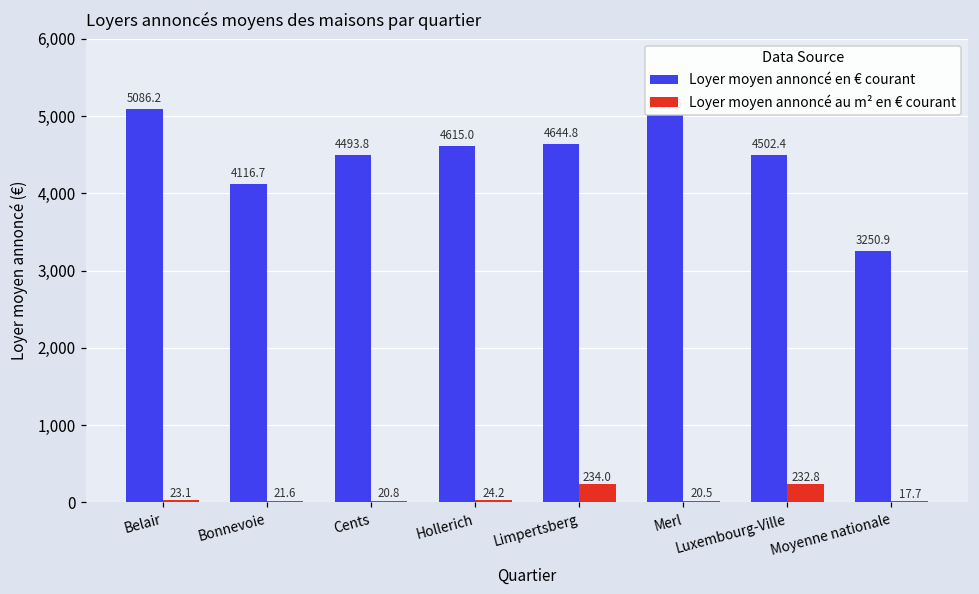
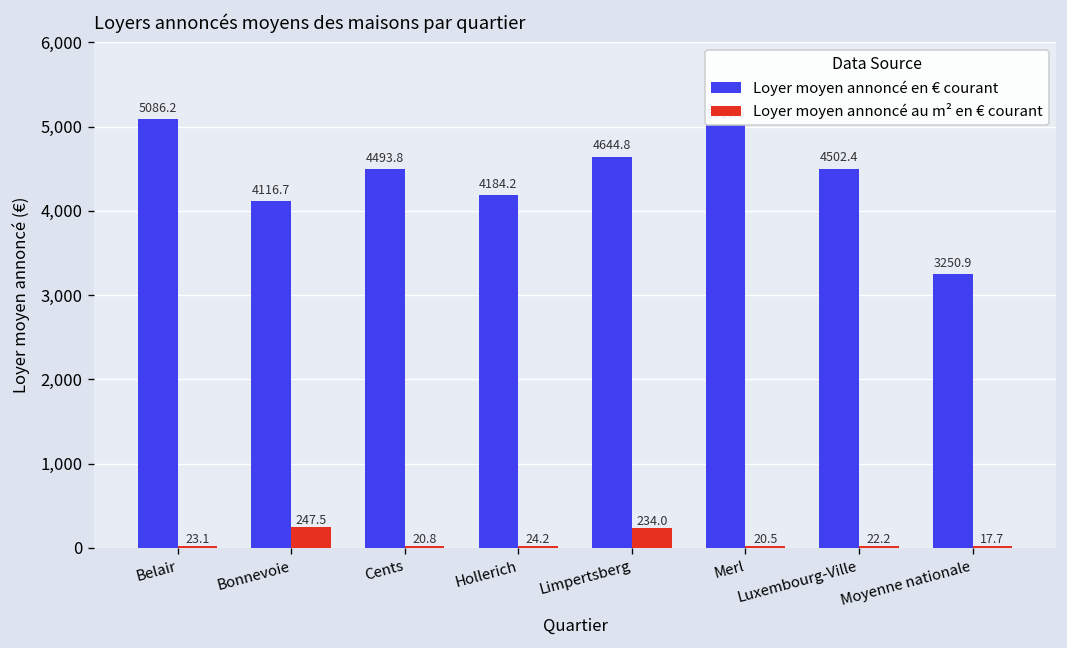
Loyer moyen annoncé au m² en € courant, Bonnevoie: 21.6 -> 247.5
Loyer moyen annoncé en € courant, Hollerich: 4615.0 -> 4184.2
Loyer moyen annoncé au m² en € courant, Luxembourg-Ville: 232.8 -> 22.2
